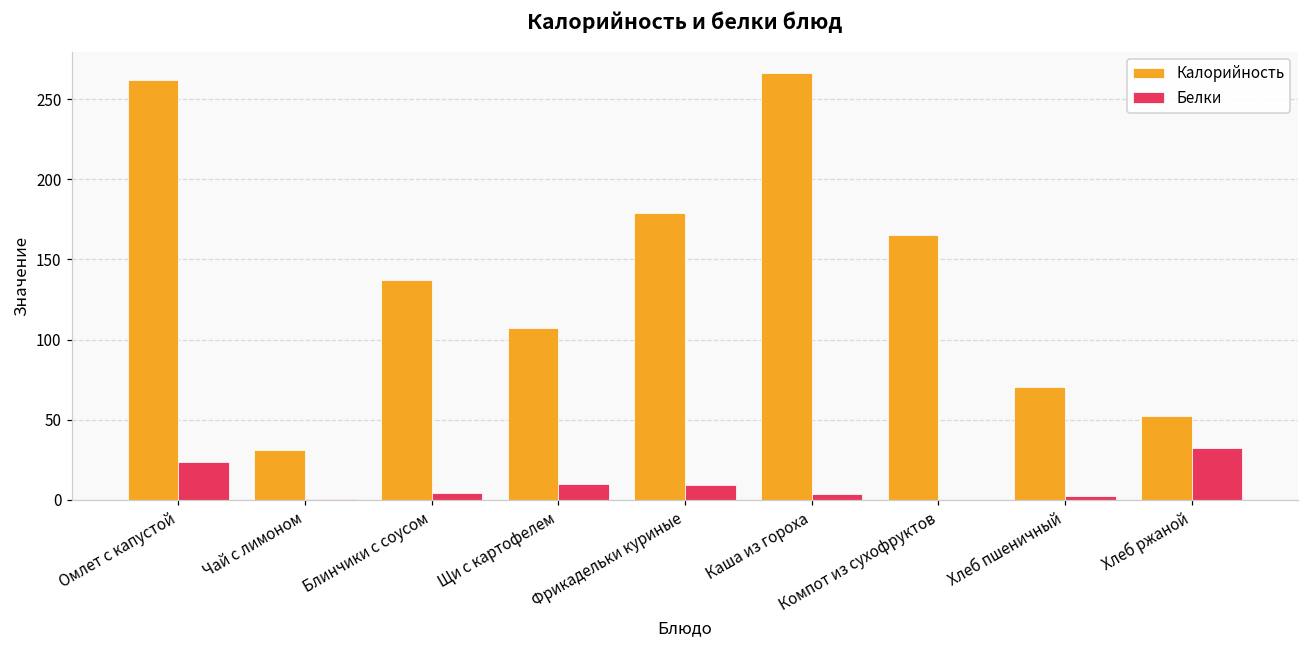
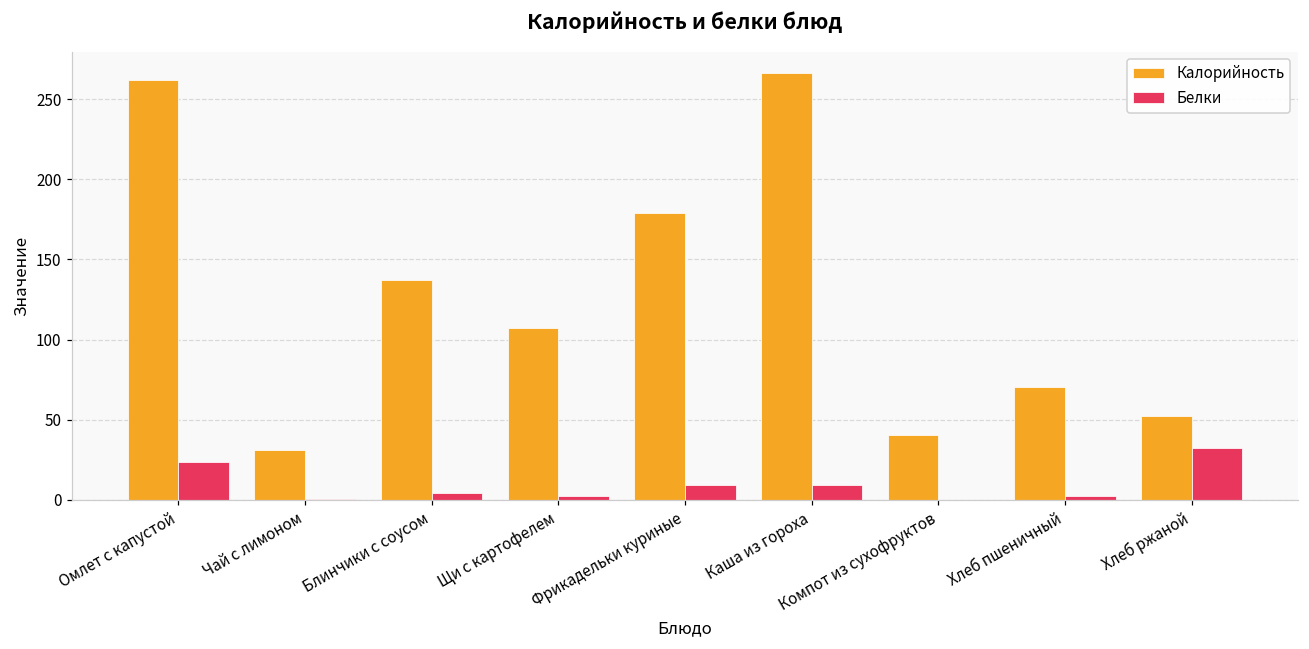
Белки, Щи с картофелем: 10 -> 2
Белки, Каша из гороха: 3 -> 9
Калорийность, Компот из сухофруктов: 165 -> 40
